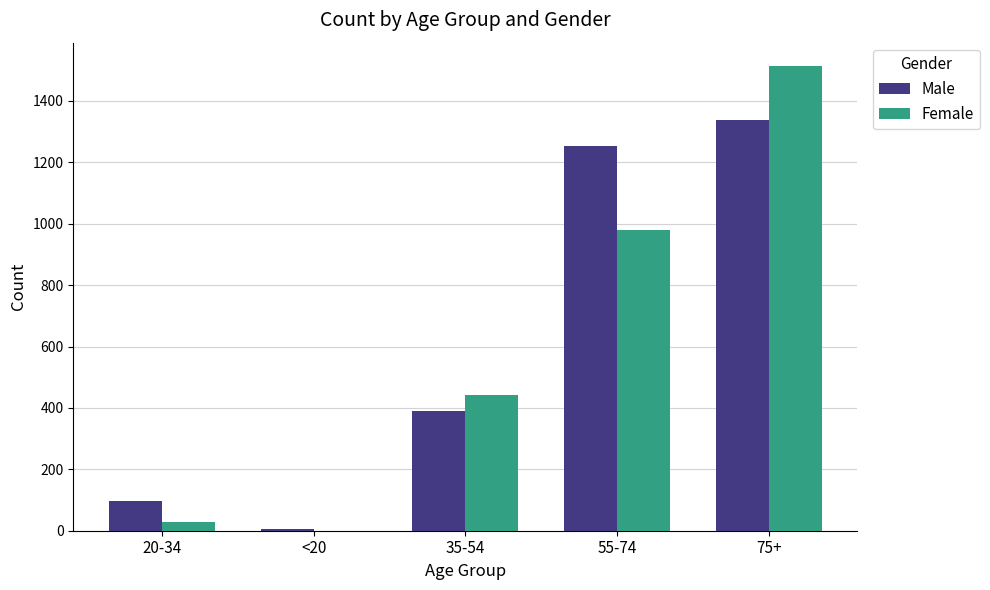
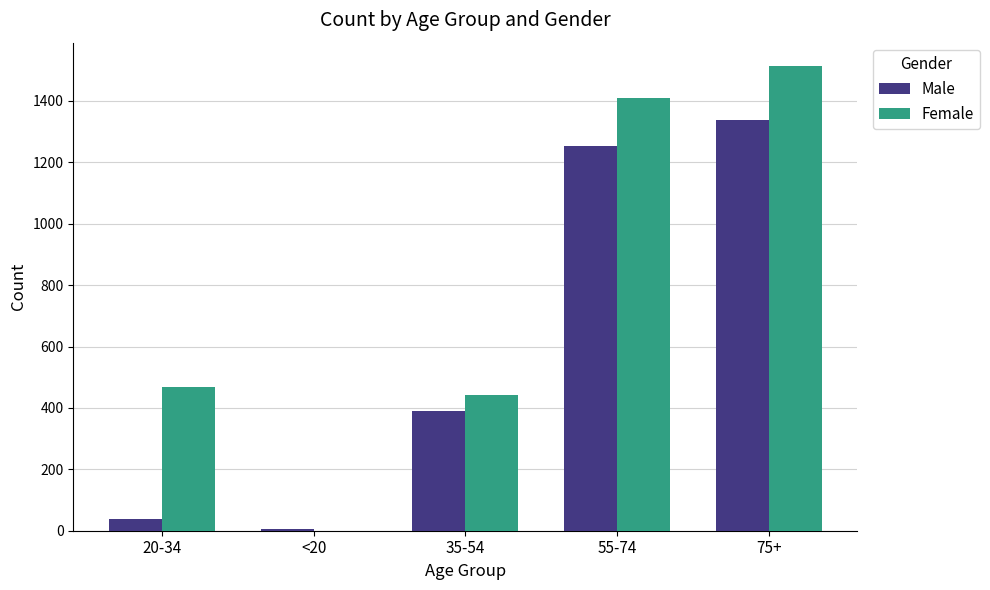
Male, 20-34: 100 -> 40
Female, 20-34: 30 -> 470
Female, 55-74: 980 -> 1410
